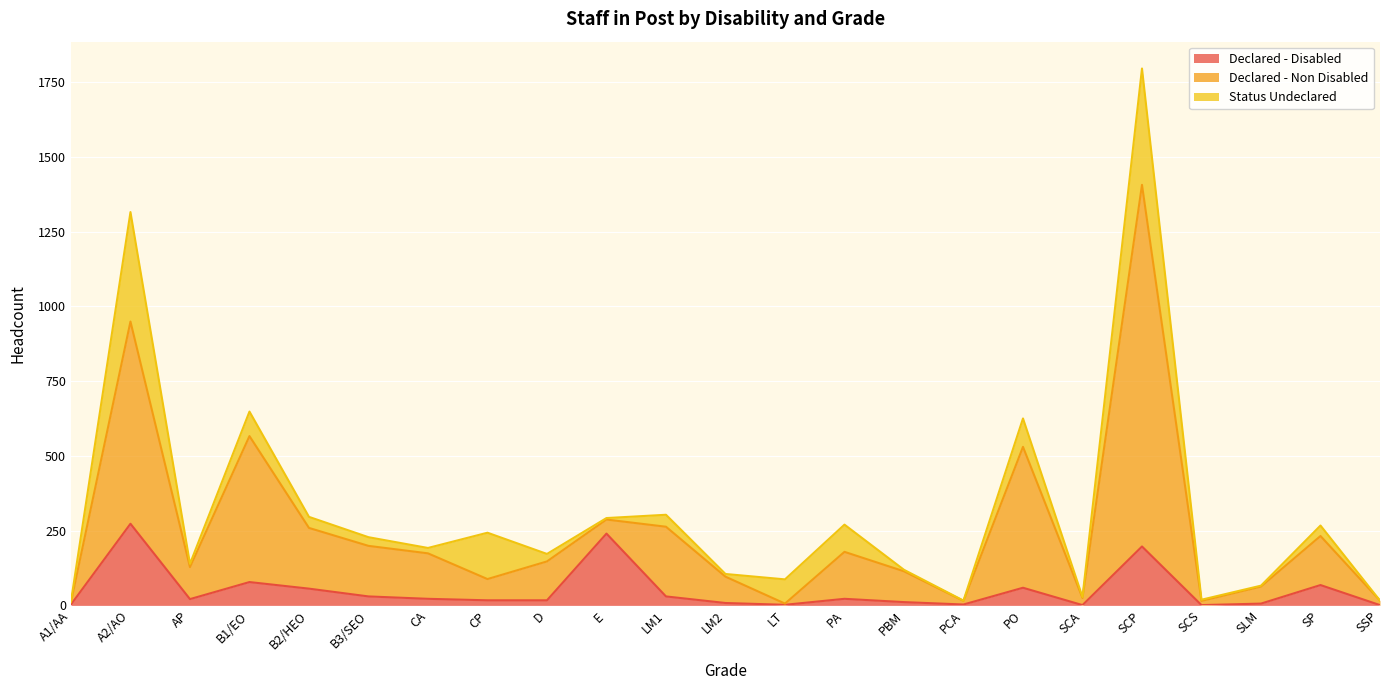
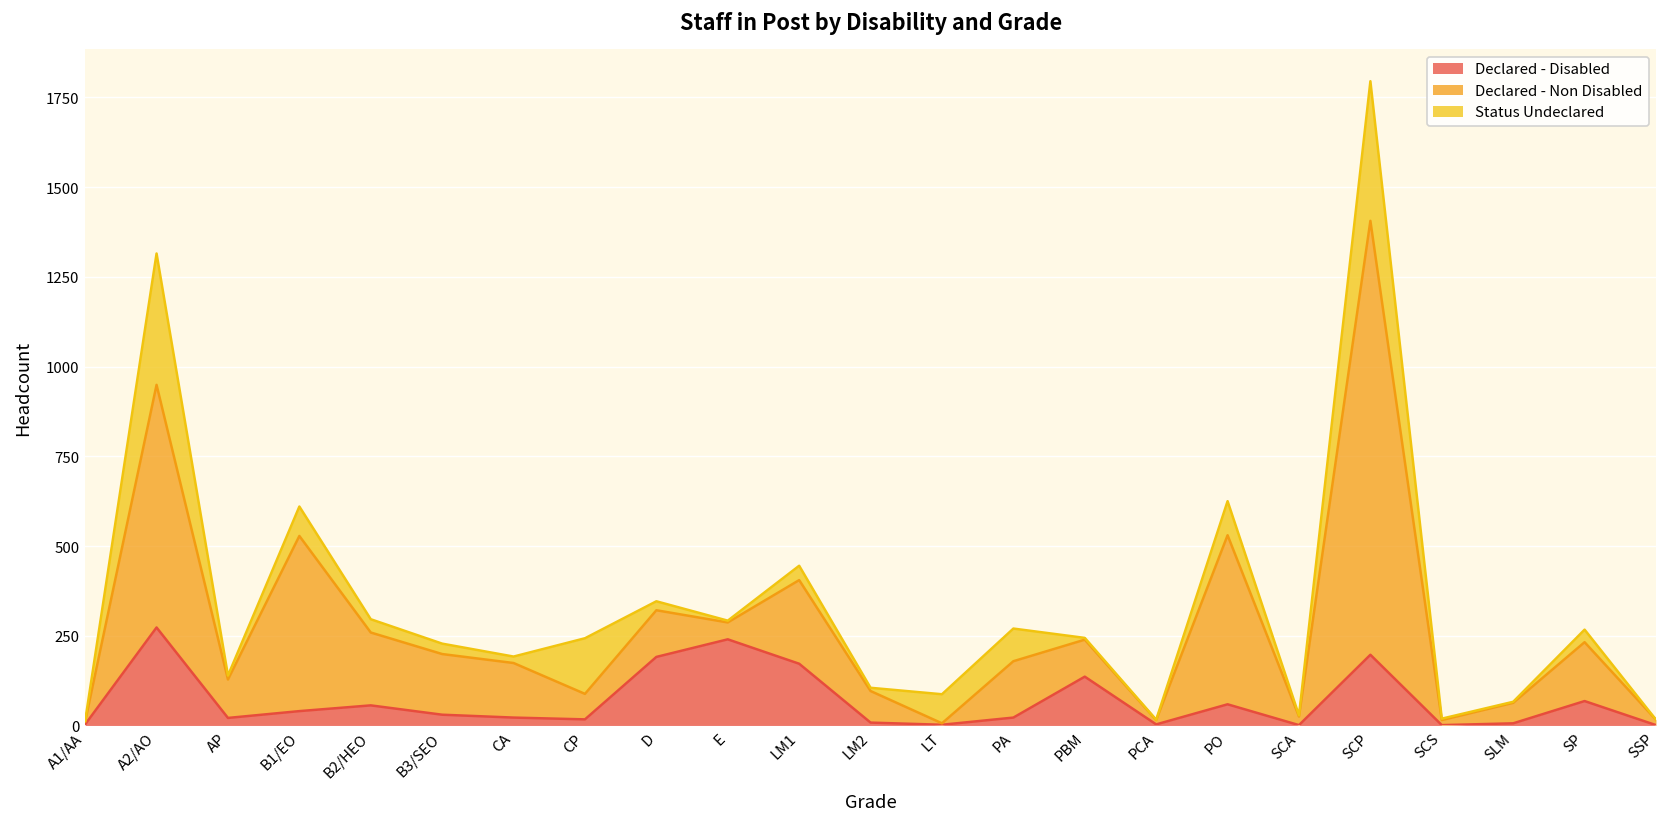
Declared - Disabled, B1/EO: 80 -> 40
Declared - Disabled, D: 20 -> 190
Declared - Disabled, LM1: 30 -> 170
Declared - Disabled, PBM: 10 -> 140
